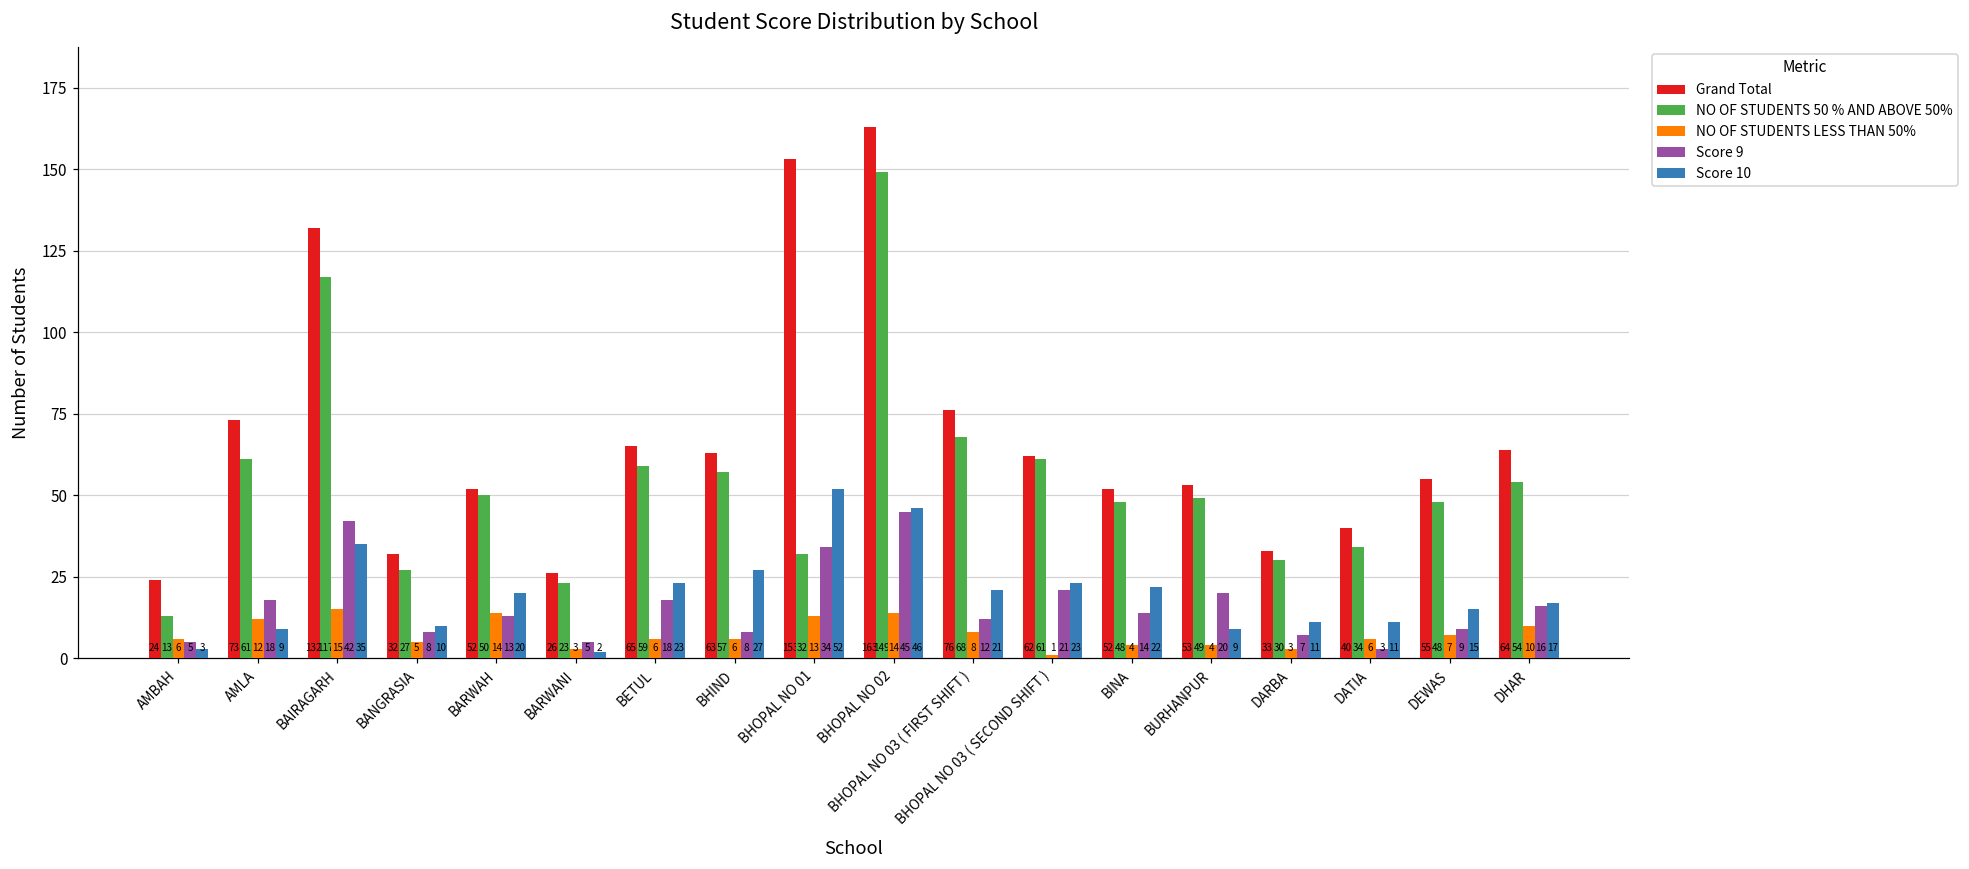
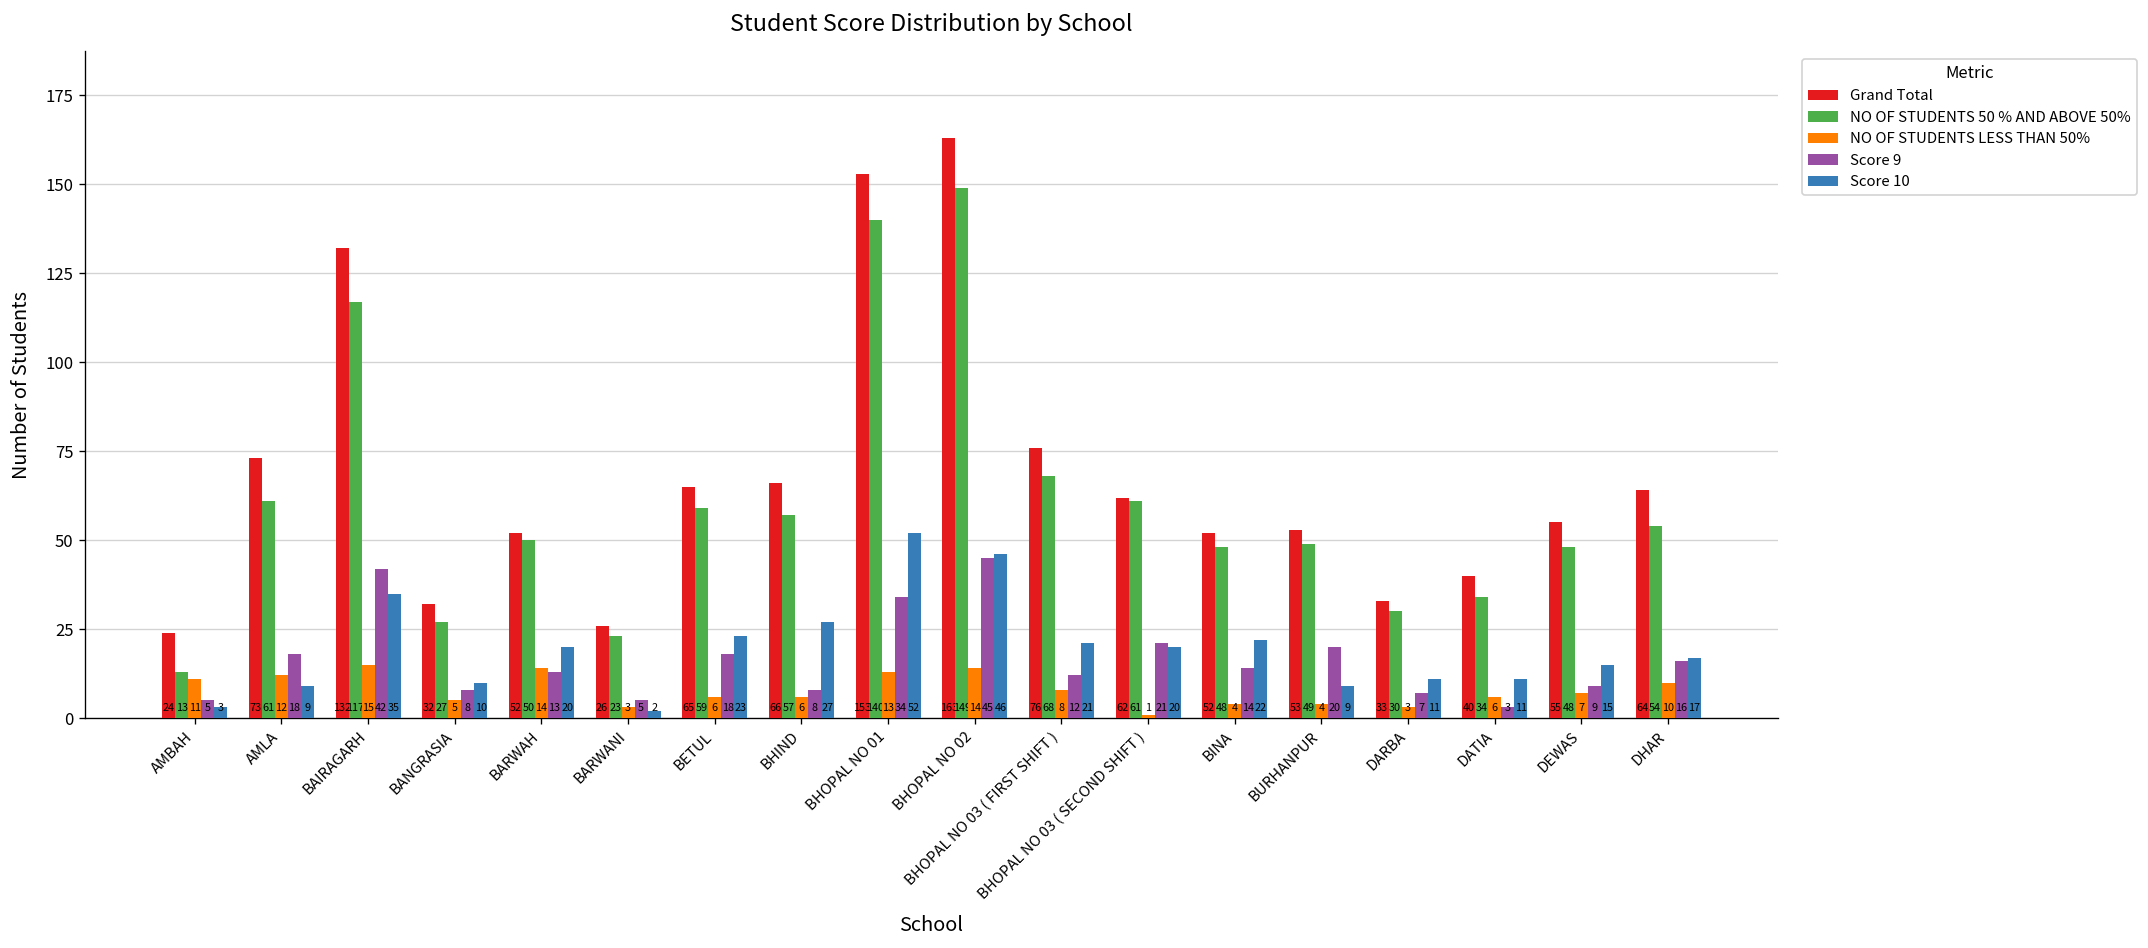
NO OF STUDENTS LESS THAN 50%, AMBAH: 6 -> 11
Grand Total, BHIND: 63 -> 66
NO OF STUDENTS 50 % AND ABOVE 50%, BHOPAL NO 01: 32 -> 140
Score 10, BHOPAL NO 03 ( SECOND SHIFT ): 23 -> 20
